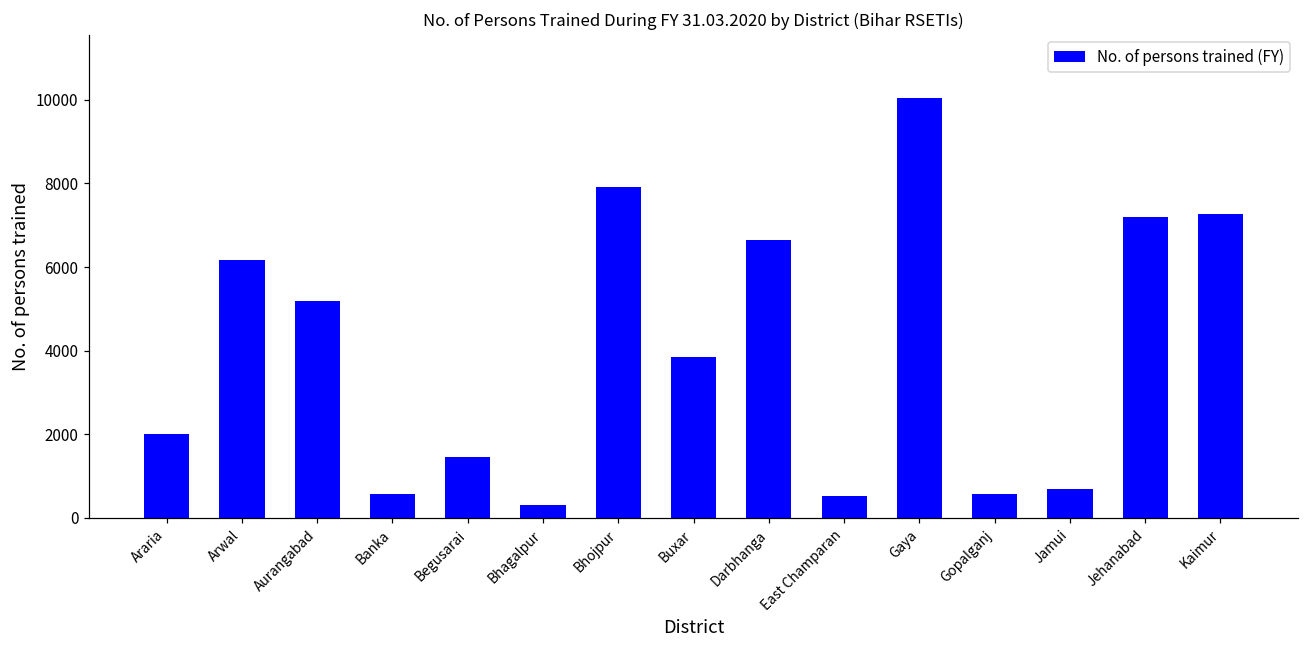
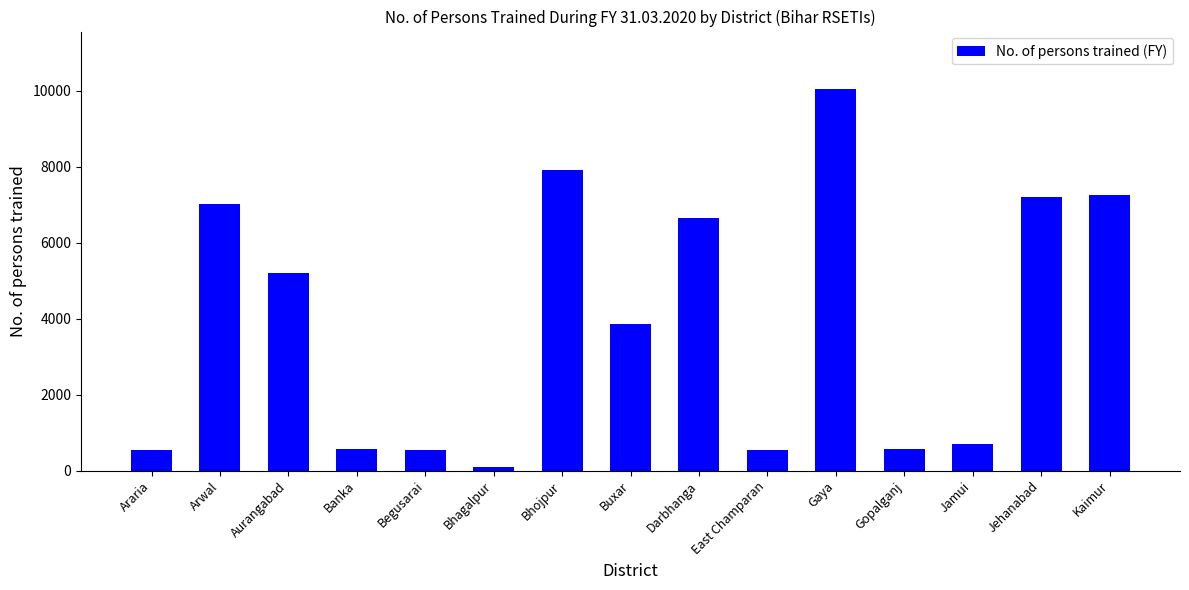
Araria: 2000 -> 500
Arwal: 6200 -> 7000
Begusarai: 1500 -> 500
Bhagalpur: 300 -> 100
